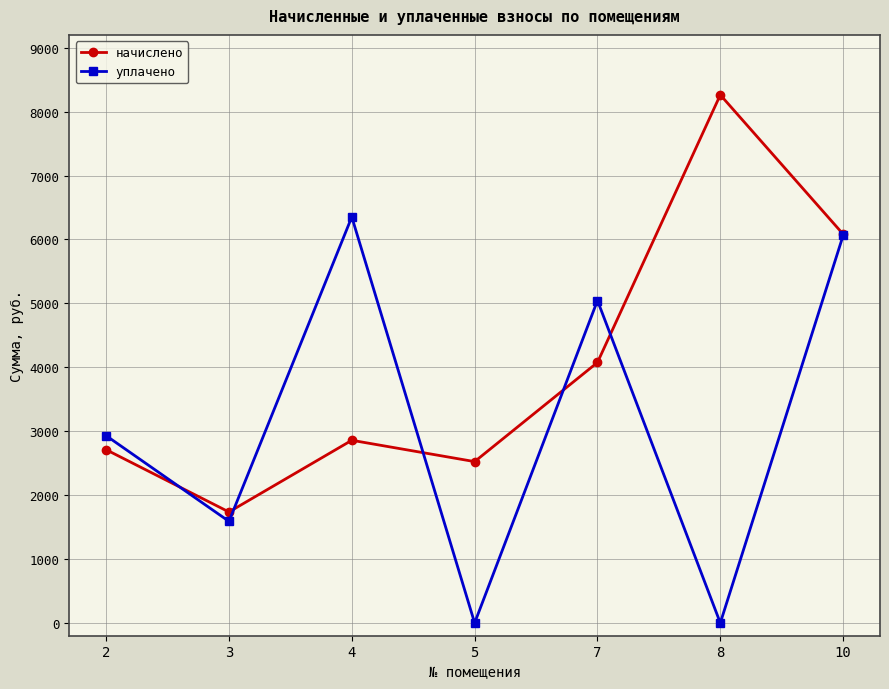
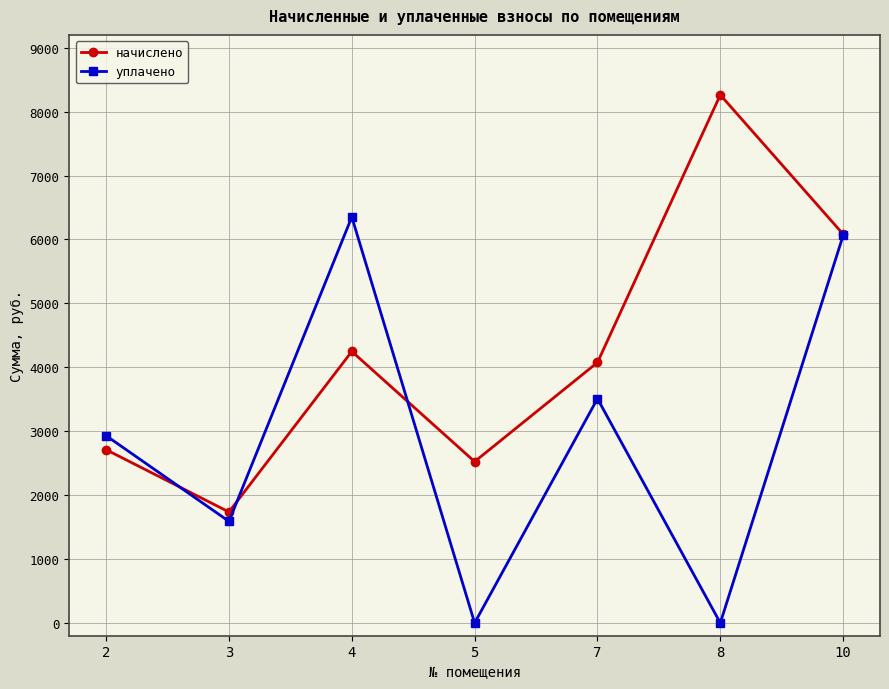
начислено, 4: 2900 -> 4200
уплачено, 7: 5000 -> 3500
